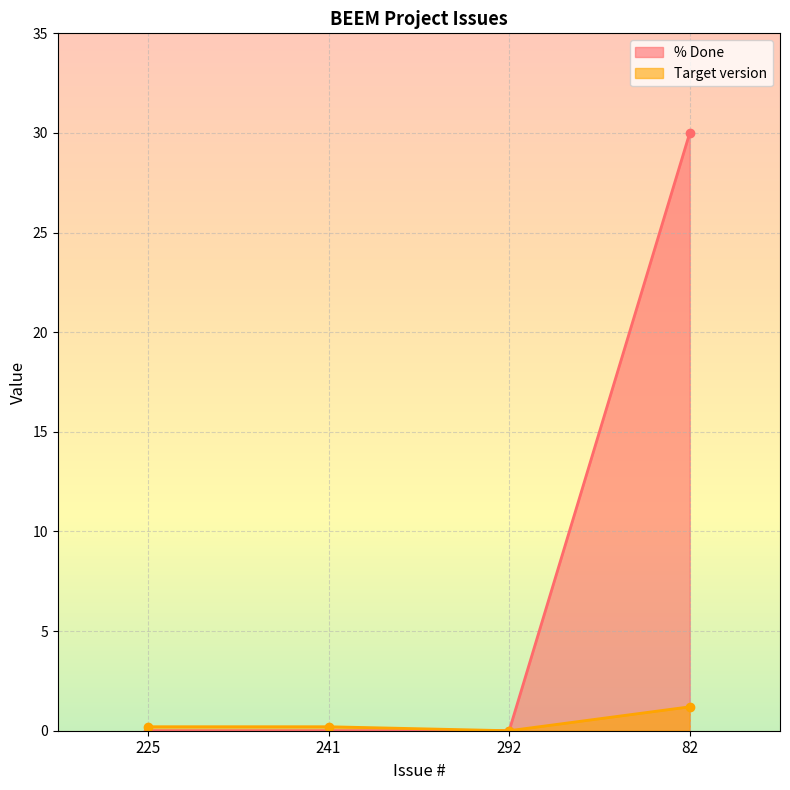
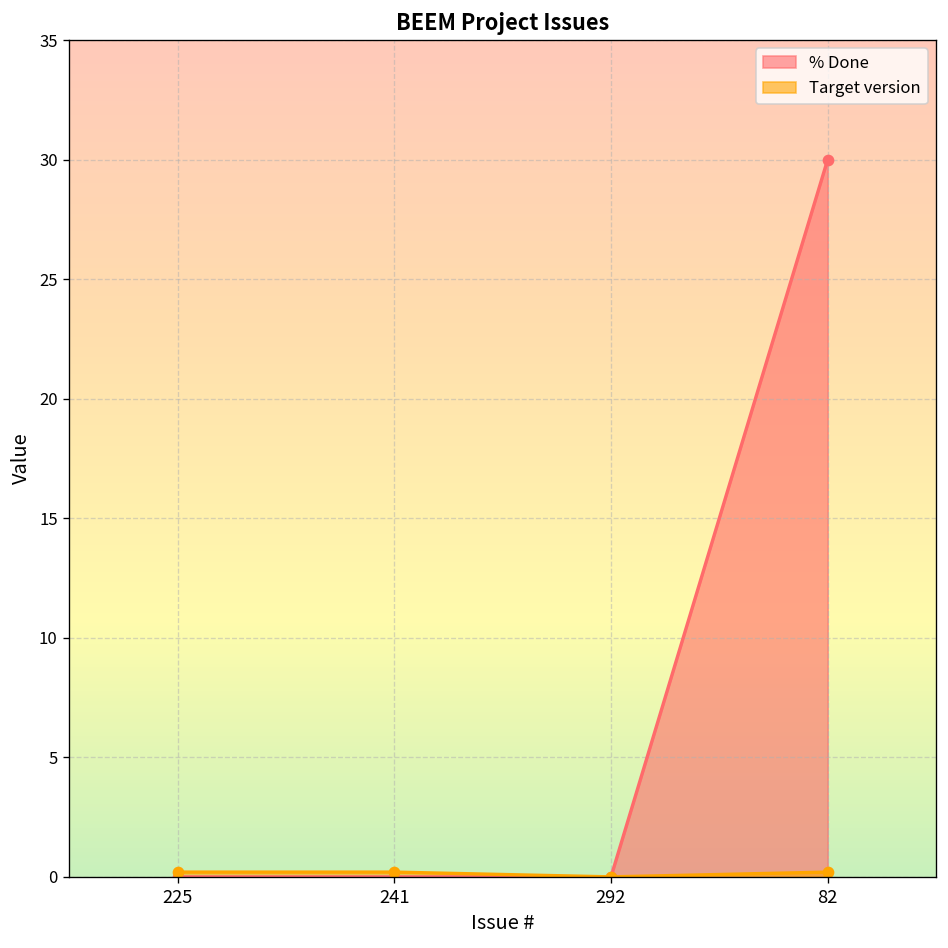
Target version, 82: 1.2 -> 0.2
